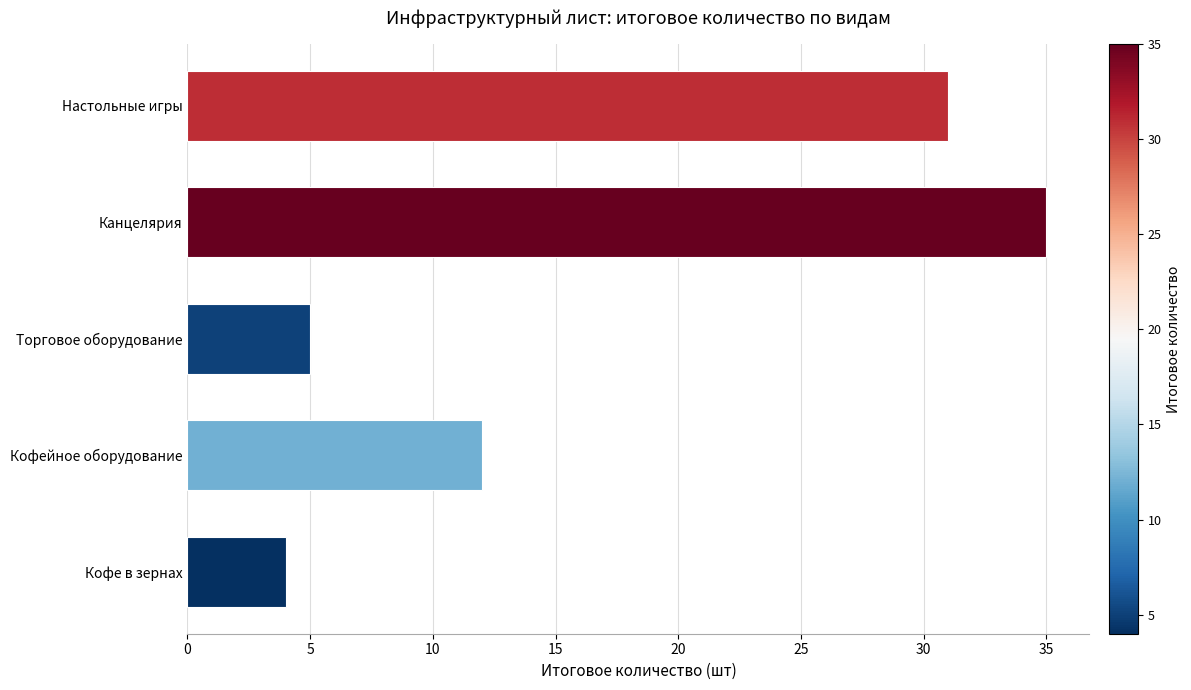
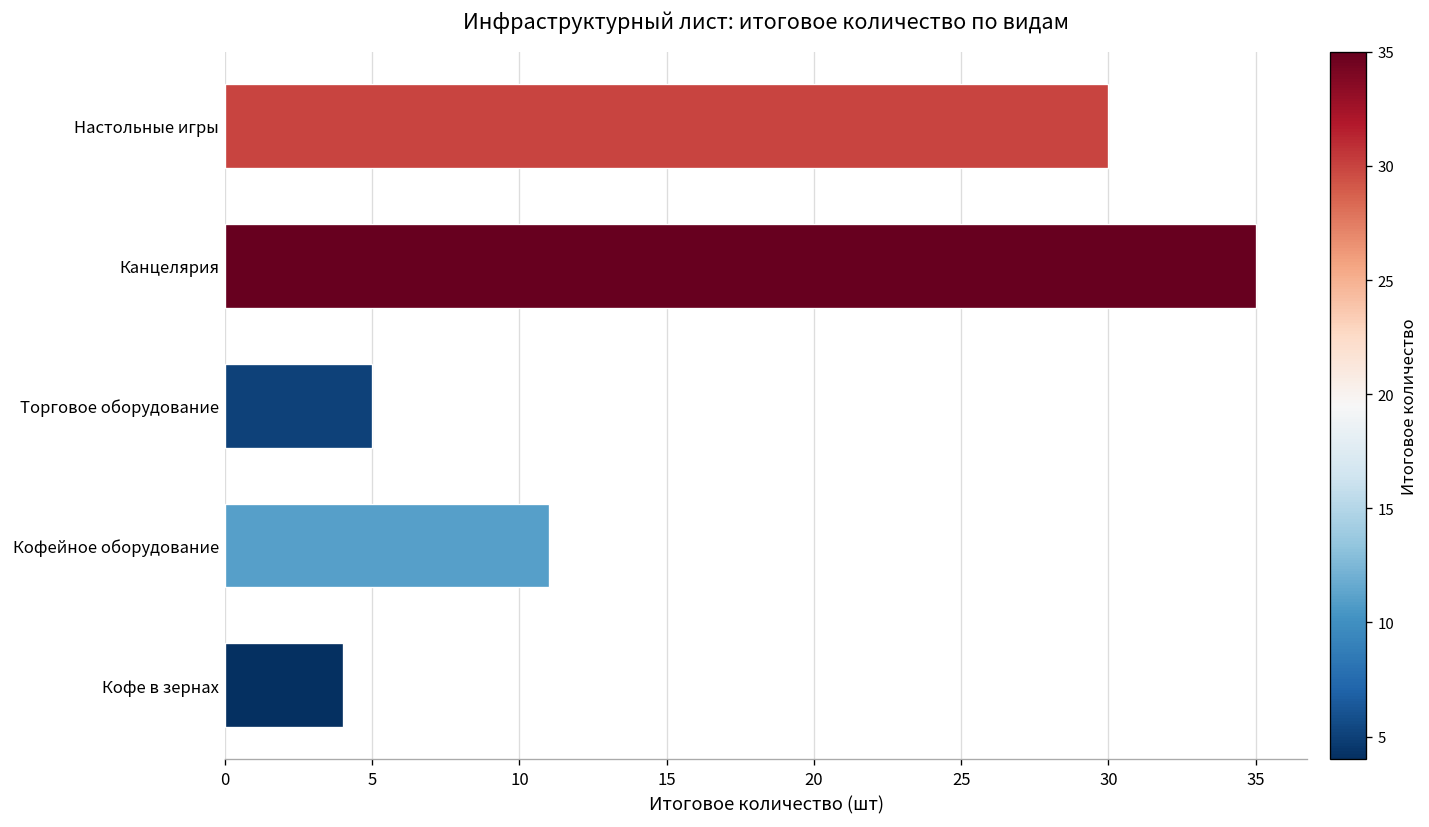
Настольные игры: 31 -> 30
Кофейное оборудование: 12 -> 11
